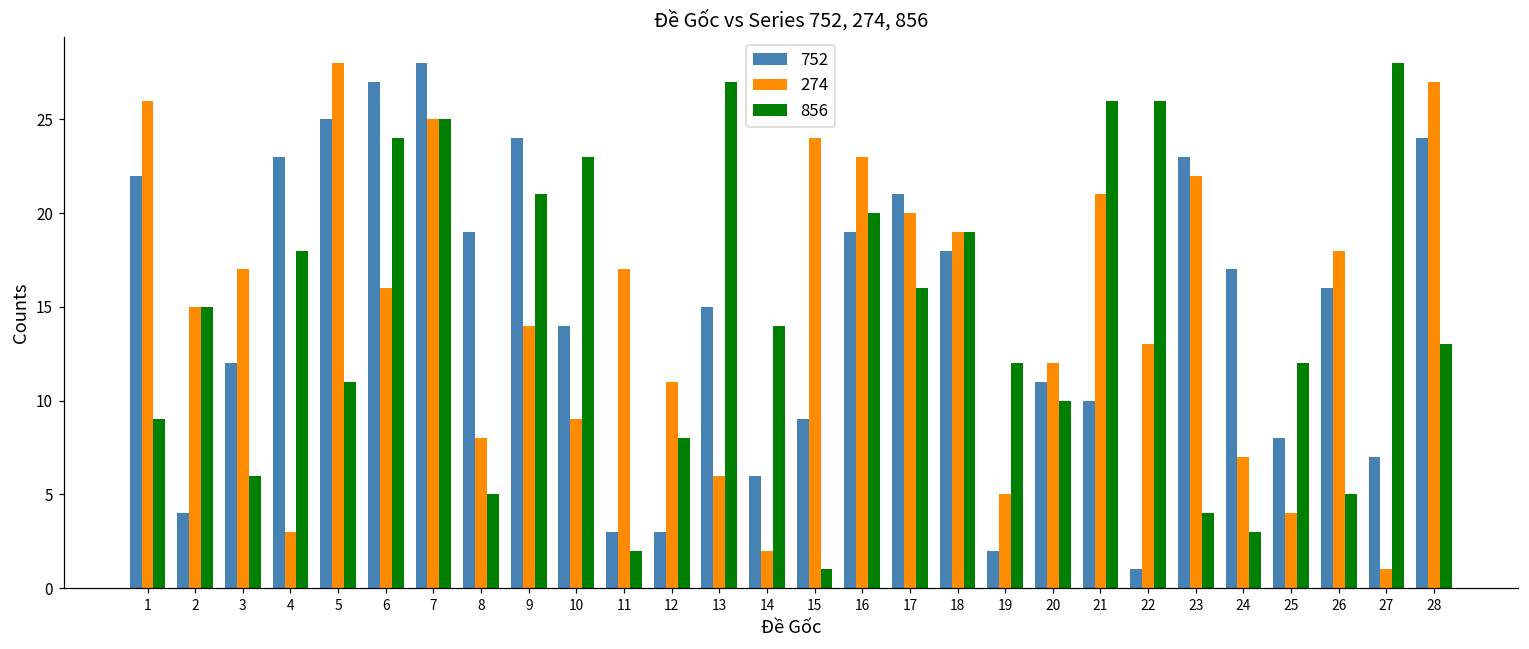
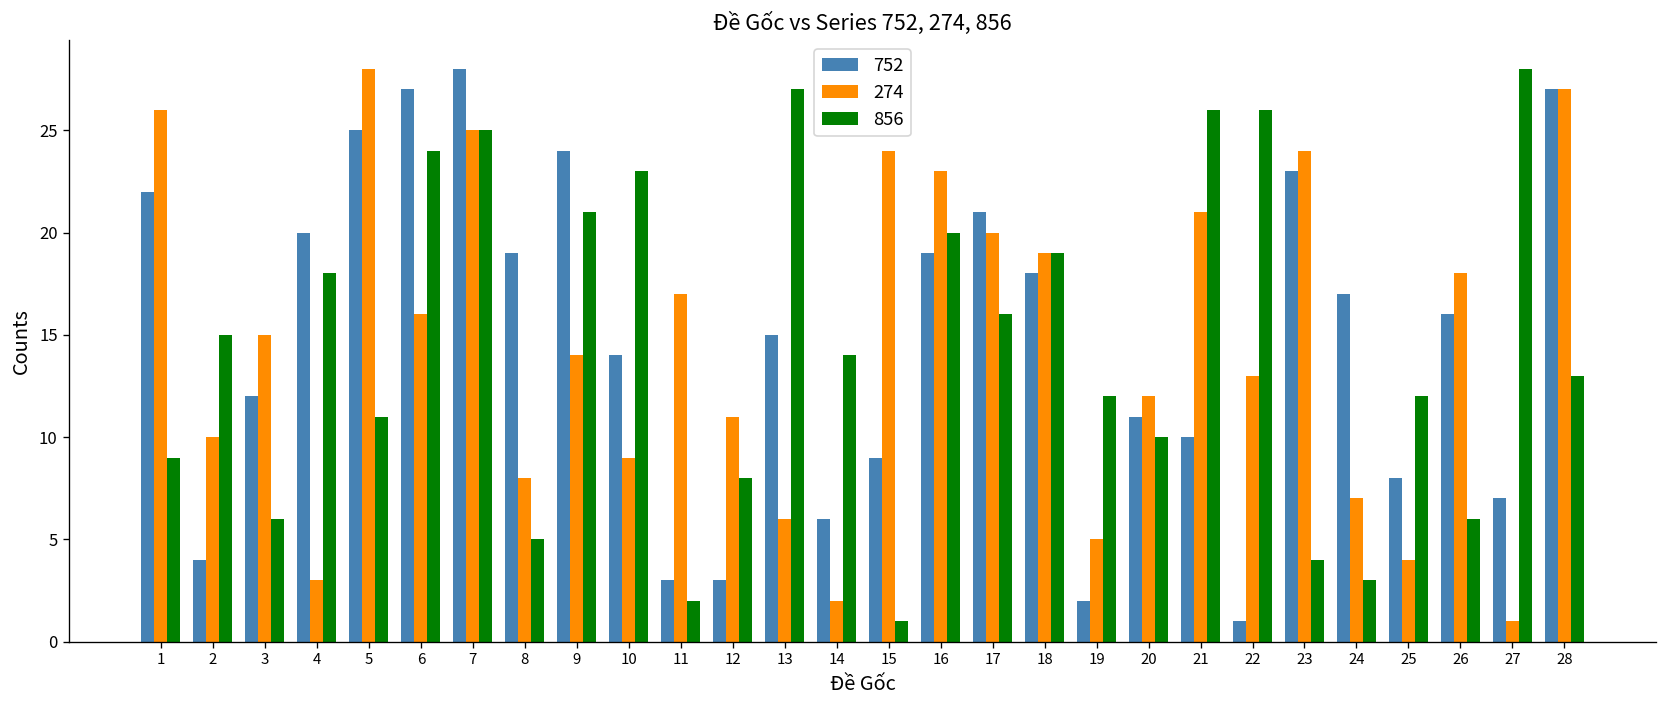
274, 2: 15 -> 10
274, 3: 17 -> 15
752, 4: 23 -> 20
274, 23: 22 -> 24
856, 26: 5 -> 6
752, 28: 24 -> 27
